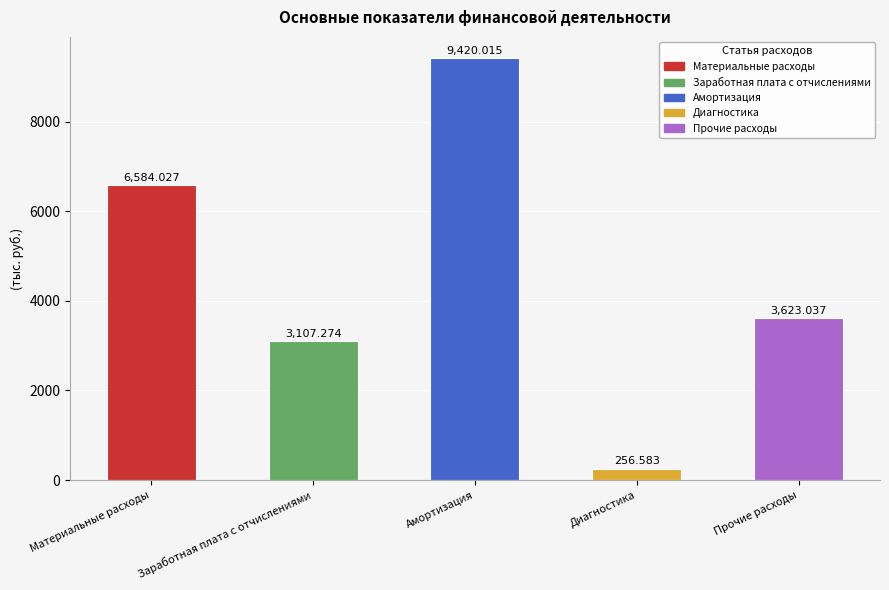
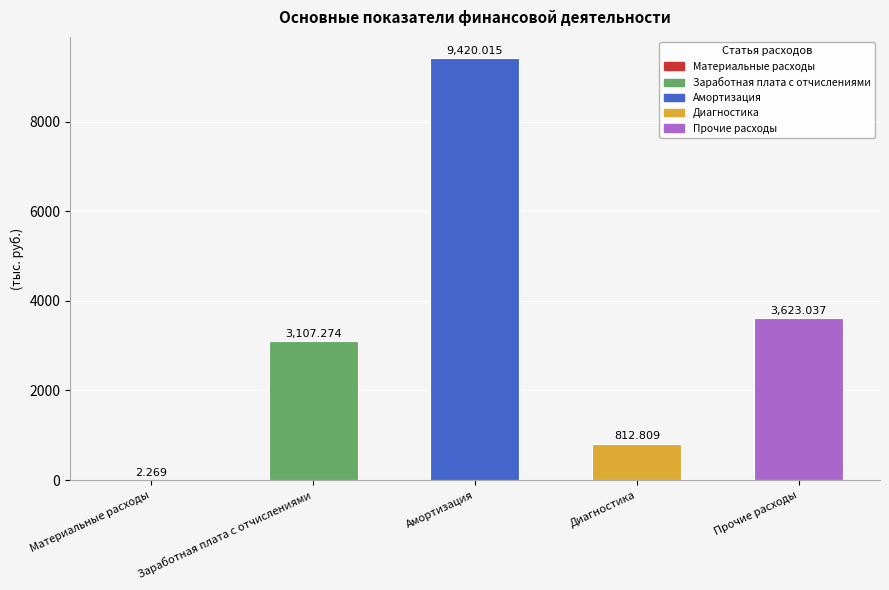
Материальные расходы: 6,584.027 -> 2.269
Диагностика: 256.583 -> 812.809
